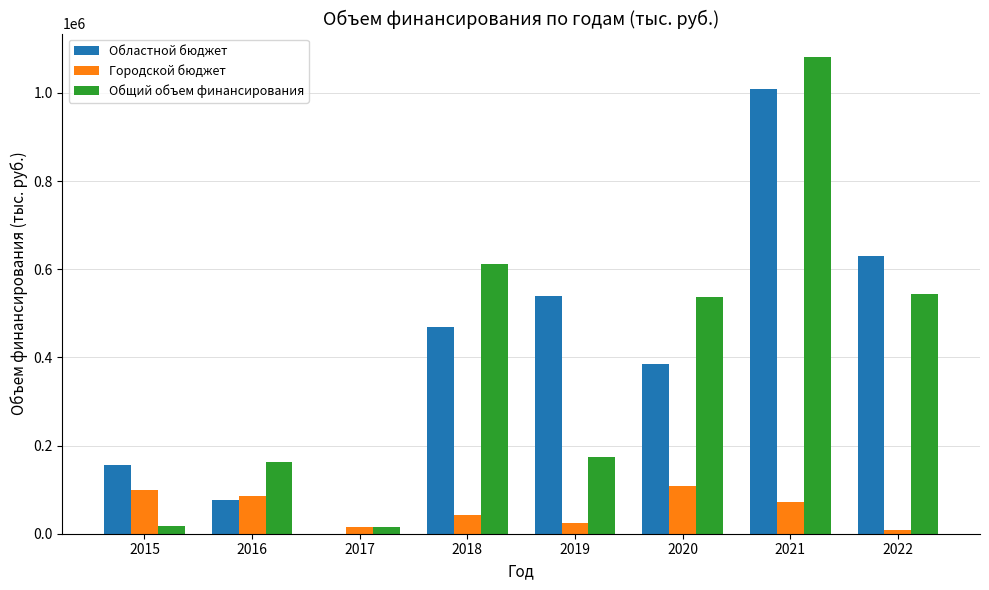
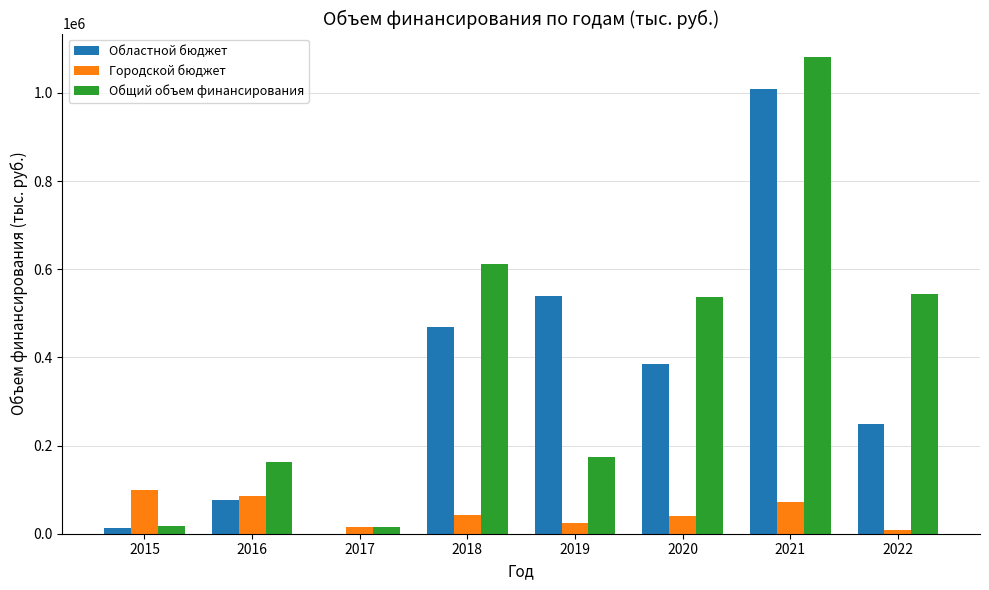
Областной бюджет, 2015: 160000 -> 10000
Городской бюджет, 2020: 110000 -> 40000
Областной бюджет, 2022: 630000 -> 250000
